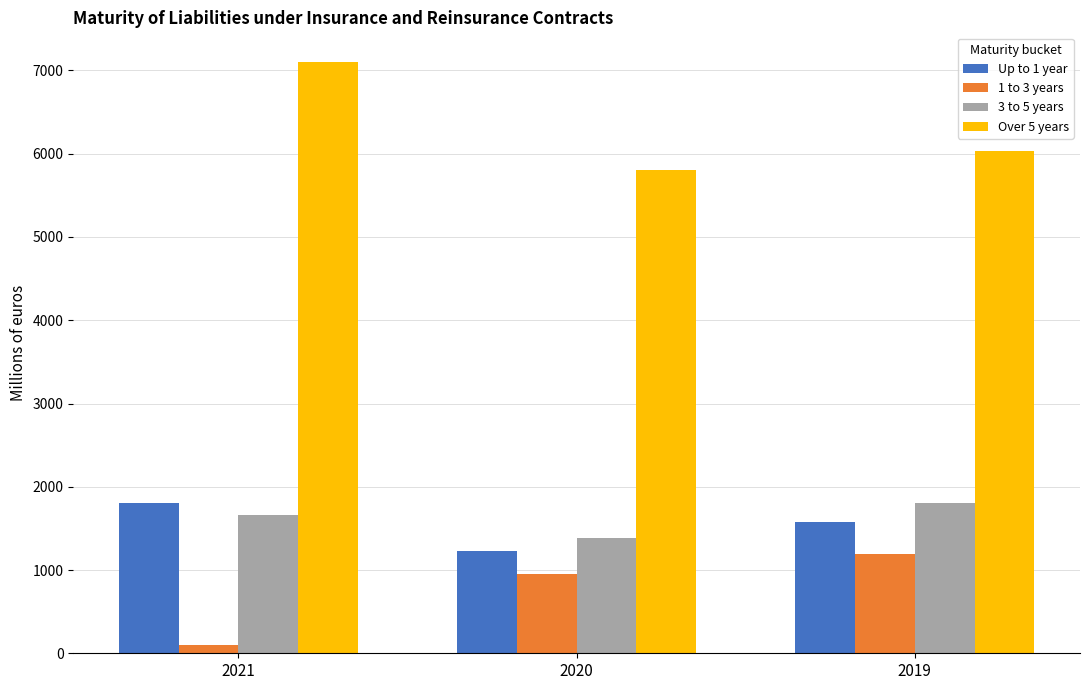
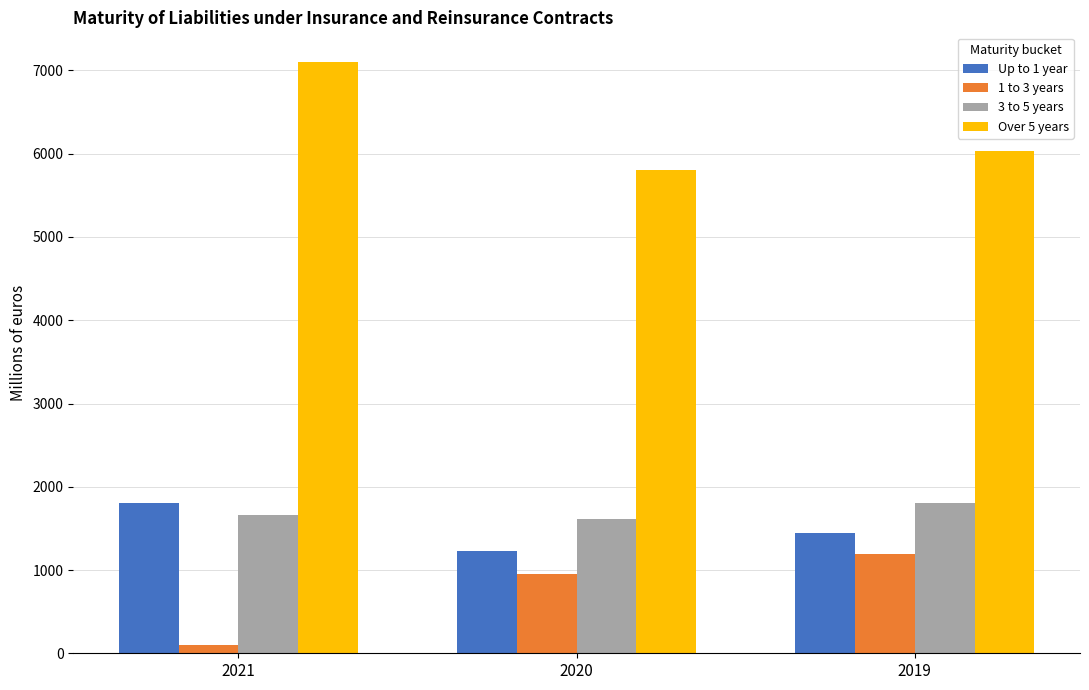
3 to 5 years, 2020: 1400 -> 1600
Up to 1 year, 2019: 1600 -> 1400
